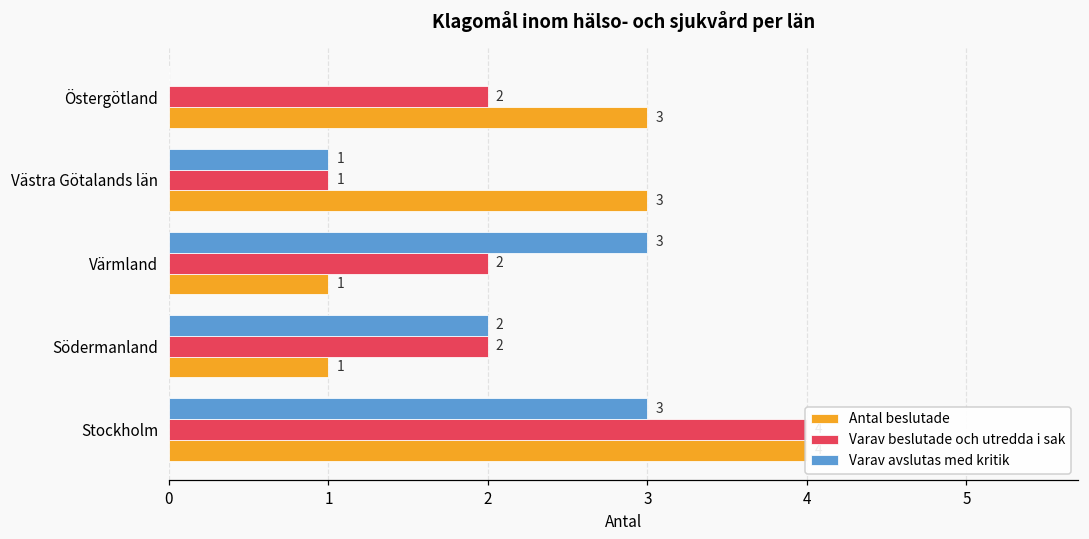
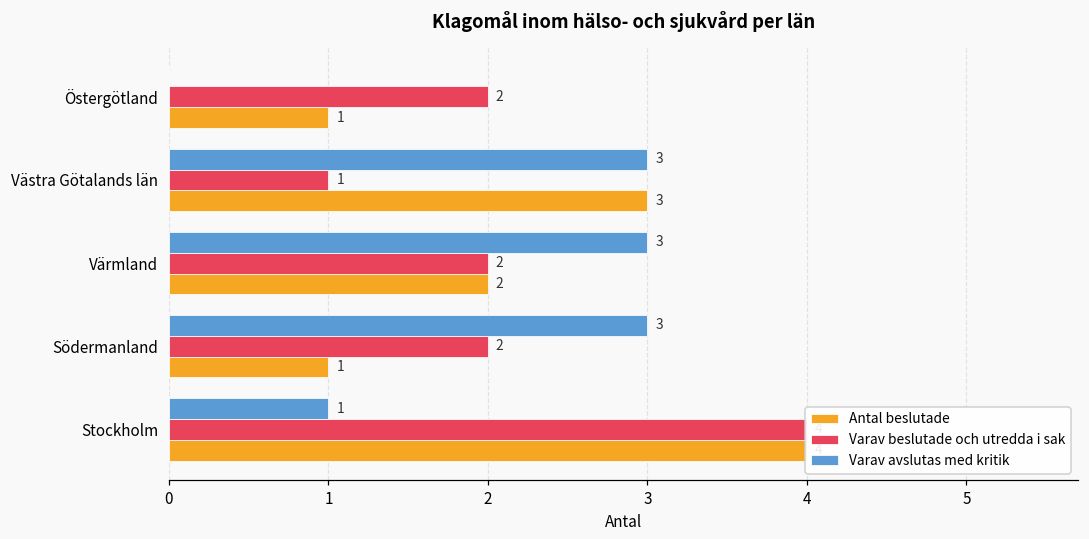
Antal beslutade, Östergötland: 3 -> 1
Varav avslutas med kritik, Västra Götalands län: 1 -> 3
Antal beslutade, Värmland: 1 -> 2
Varav avslutas med kritik, Södermanland: 2 -> 3
Varav avslutas med kritik, Stockholm: 3 -> 1
